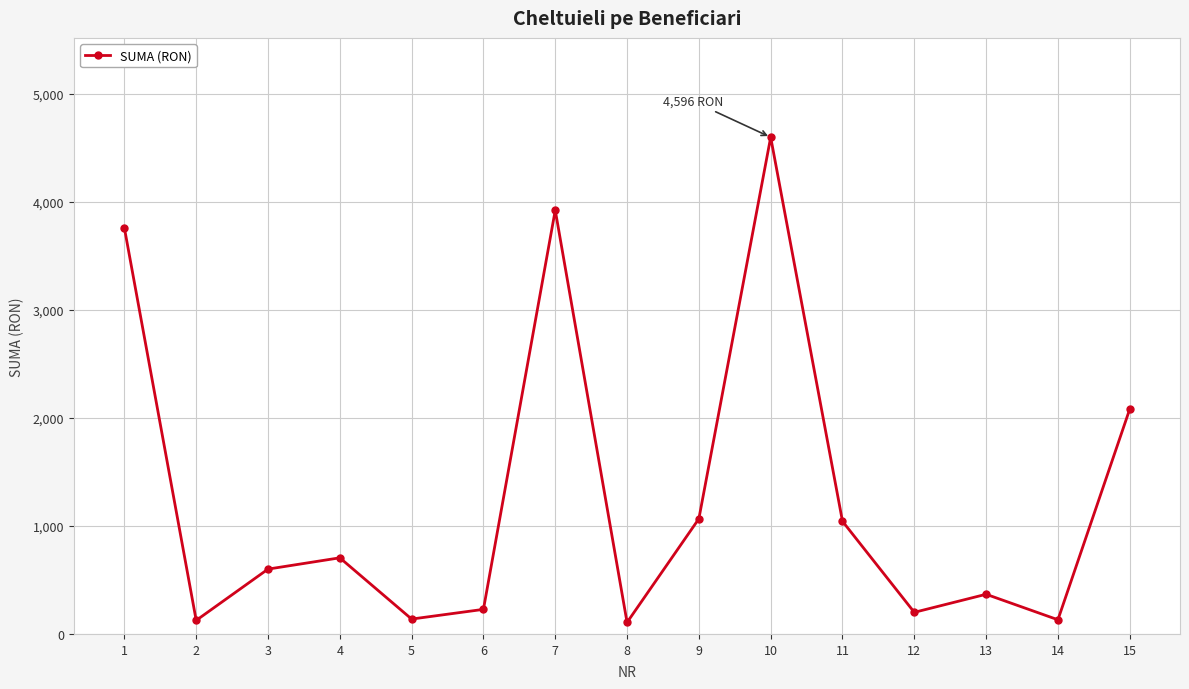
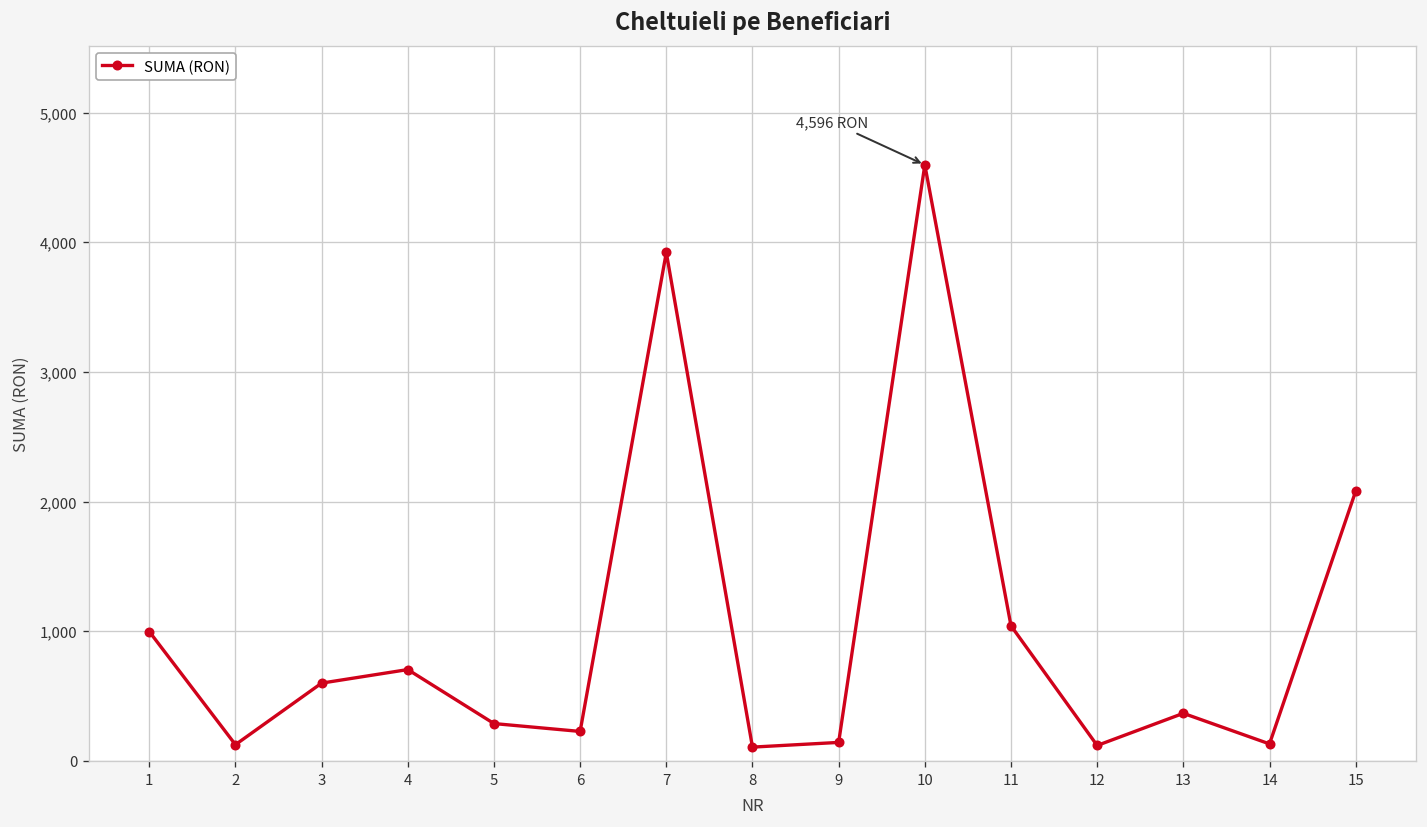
1: 3,760 -> 1,000
5: 140 -> 290
9: 1,070 -> 140
12: 200 -> 120
